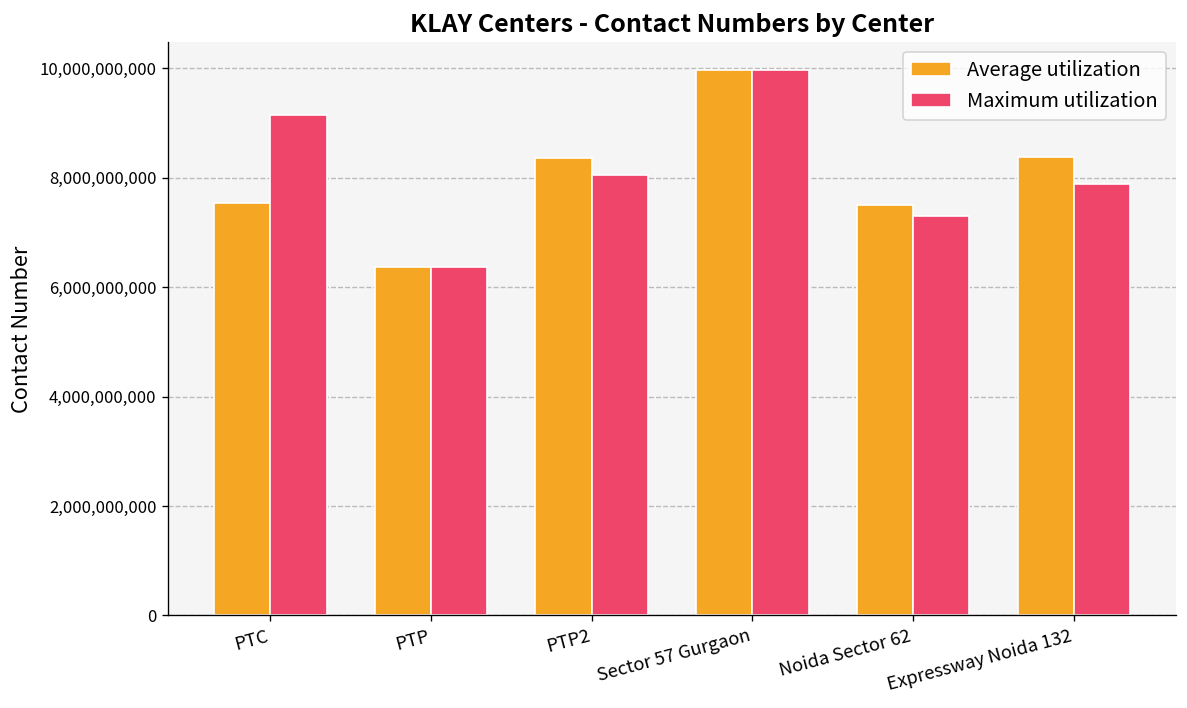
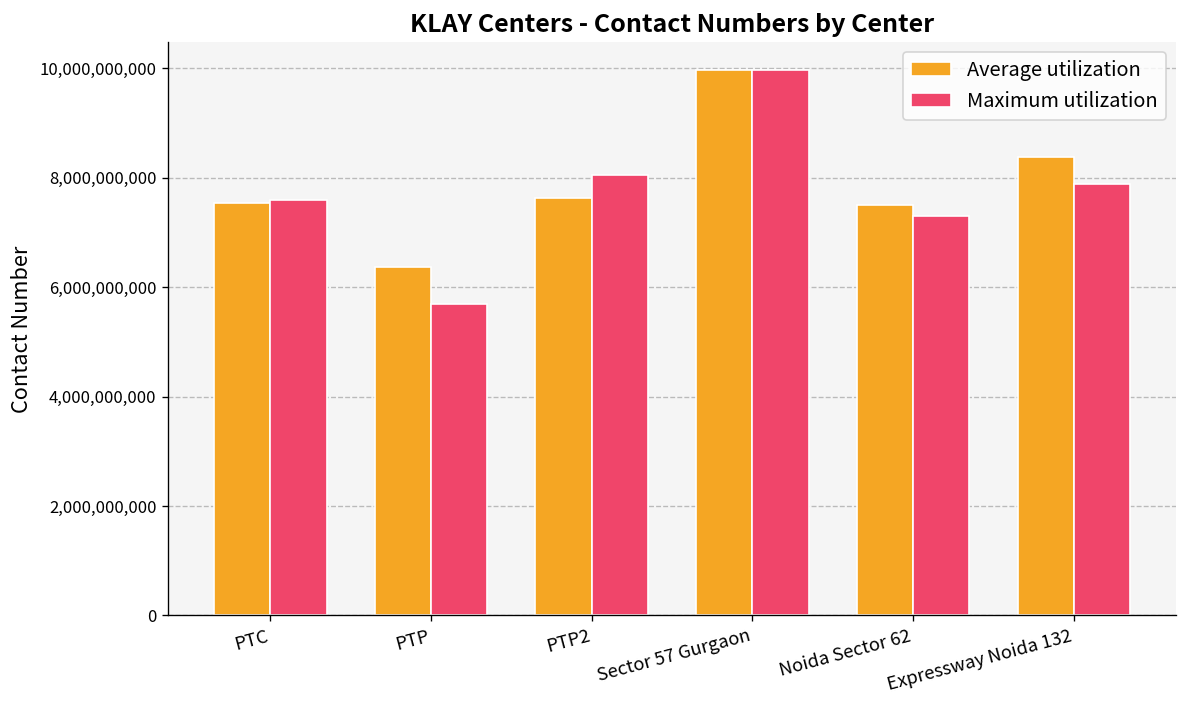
Maximum utilization, PTC: 9,100,000,000 -> 7,600,000,000
Maximum utilization, PTP: 6,400,000,000 -> 5,700,000,000
Average utilization, PTP2: 8,400,000,000 -> 7,600,000,000
